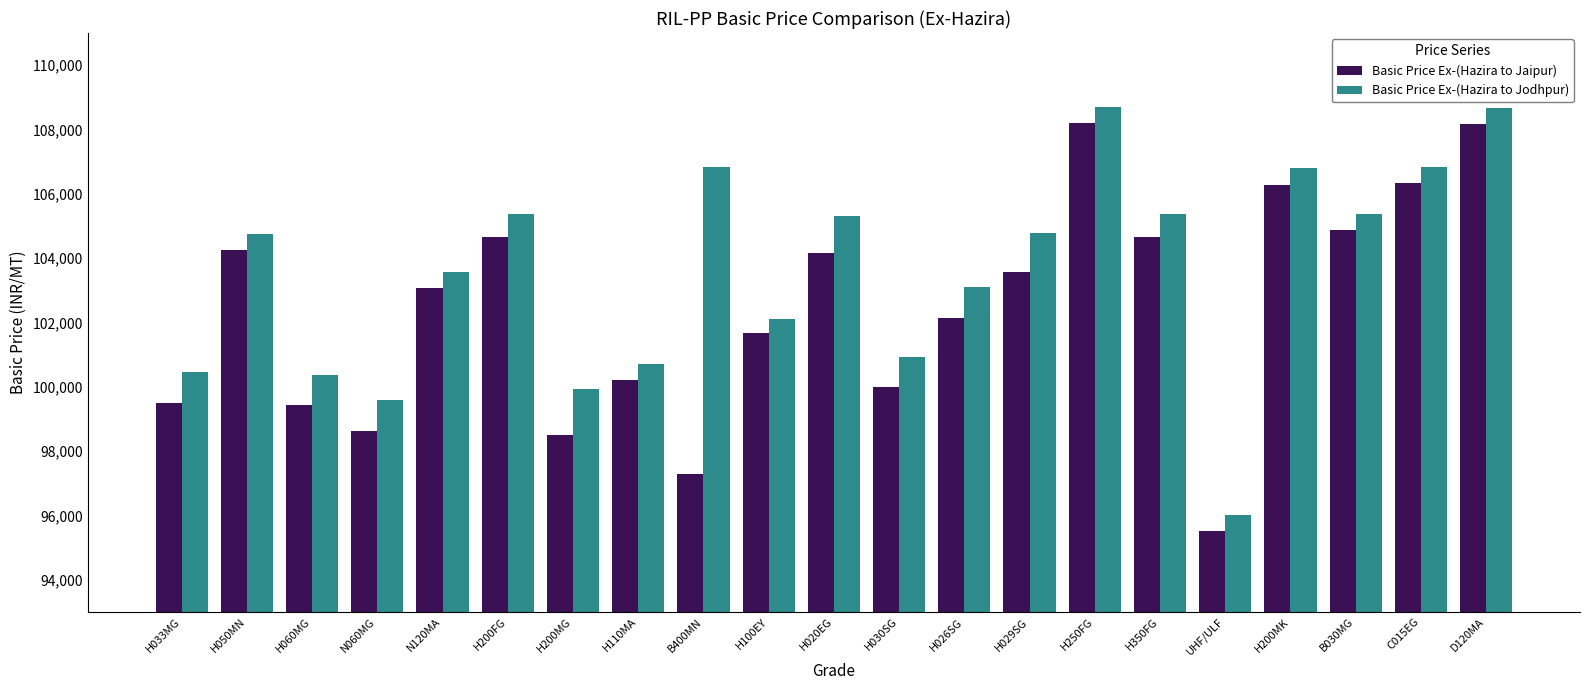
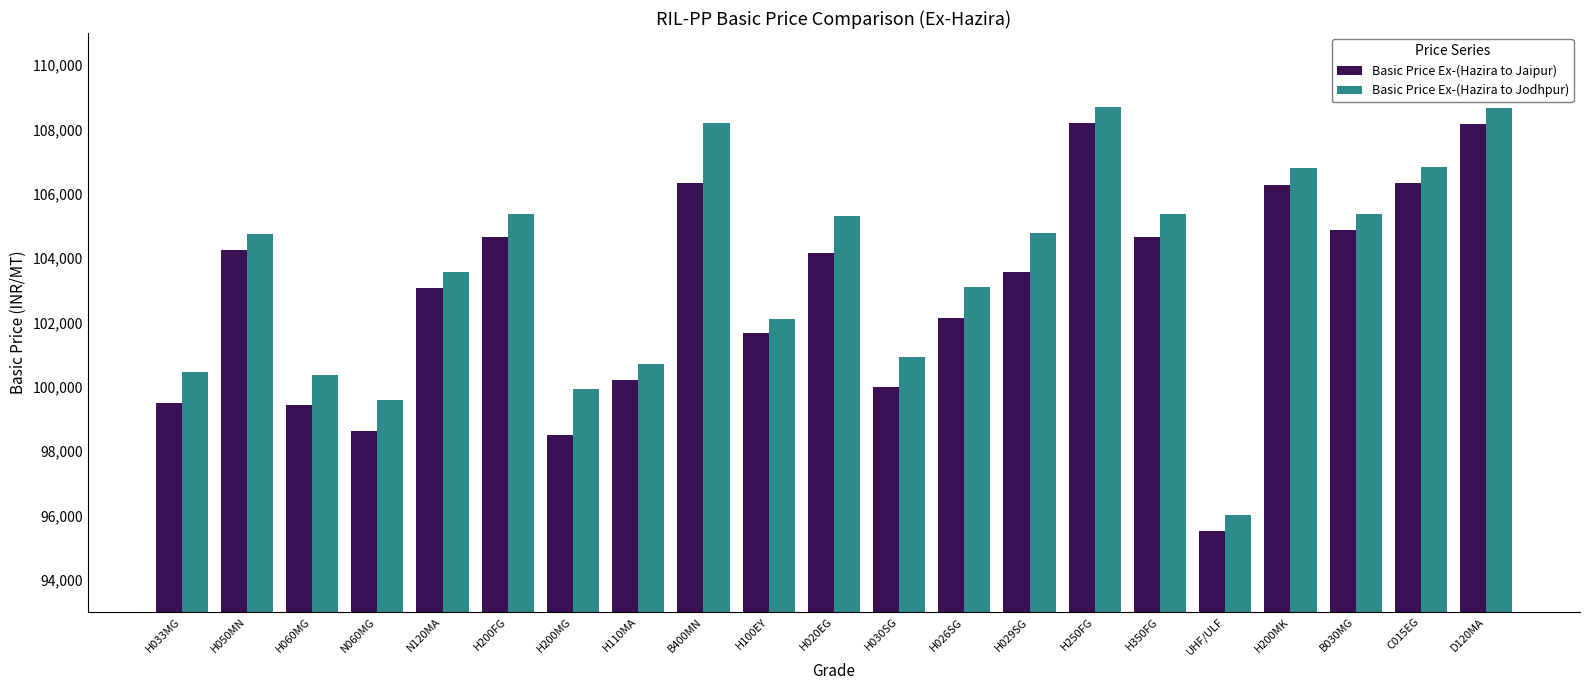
Basic Price Ex-(Hazira to Jaipur), B400MN: 97,300 -> 106,300
Basic Price Ex-(Hazira to Jodhpur), B400MN: 106,800 -> 108,200
